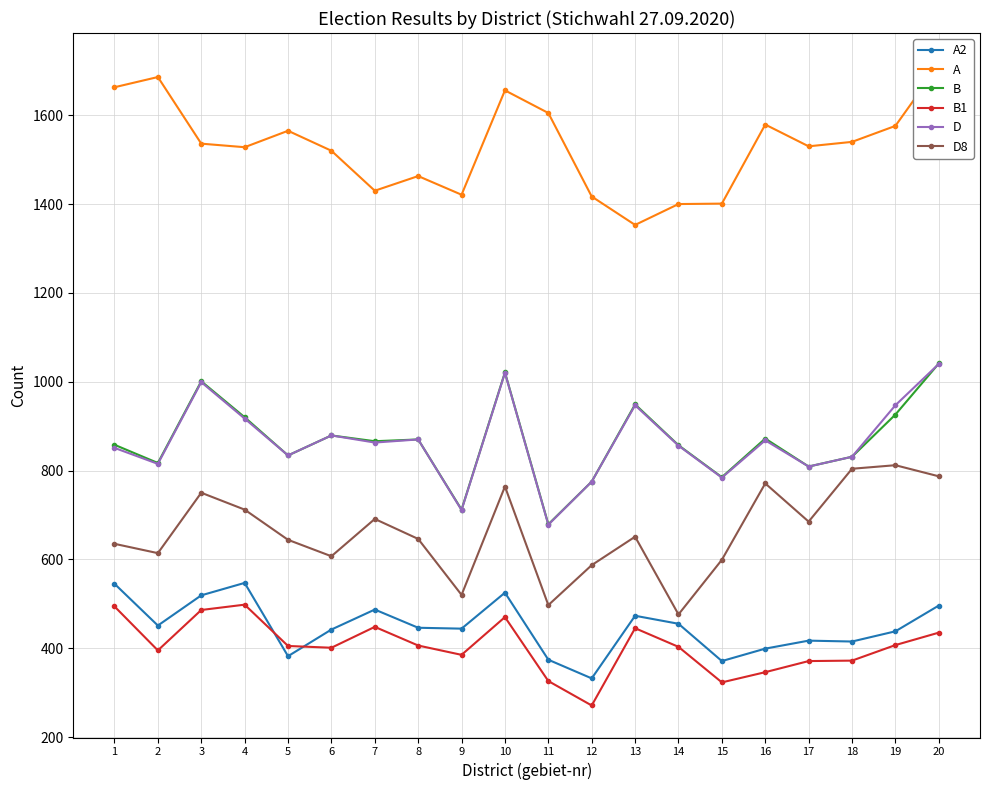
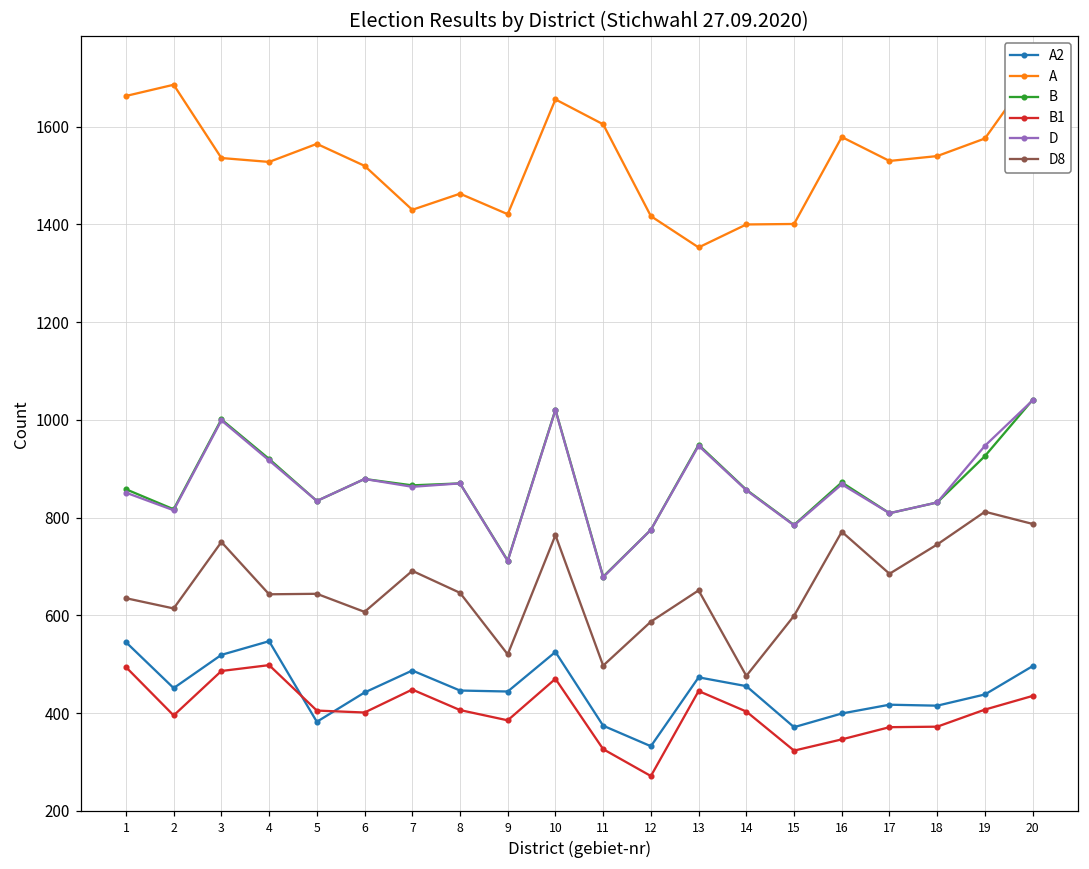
D8, 4: 710 -> 640
D8, 18: 800 -> 750
